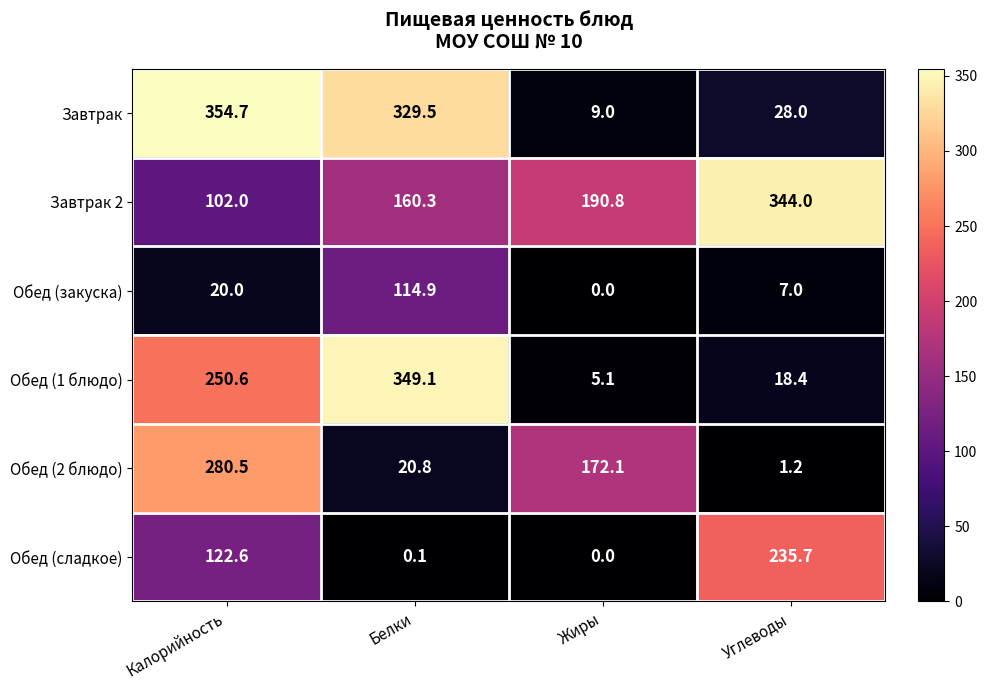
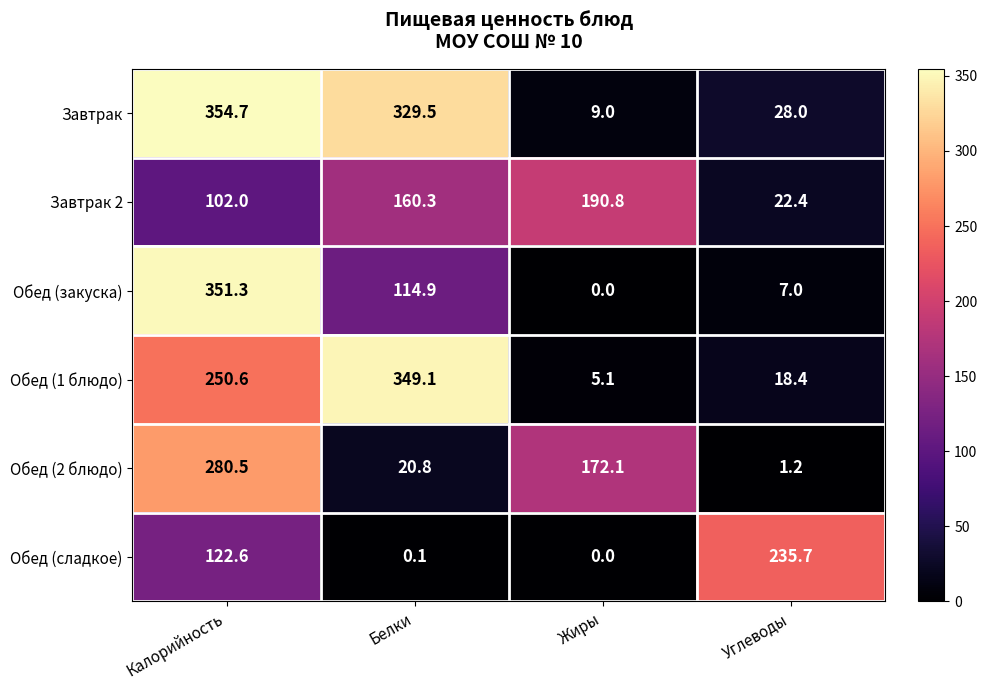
Завтрак 2, Углеводы: 344.0 -> 22.4
Обед (закуска), Калорийность: 20.0 -> 351.3
